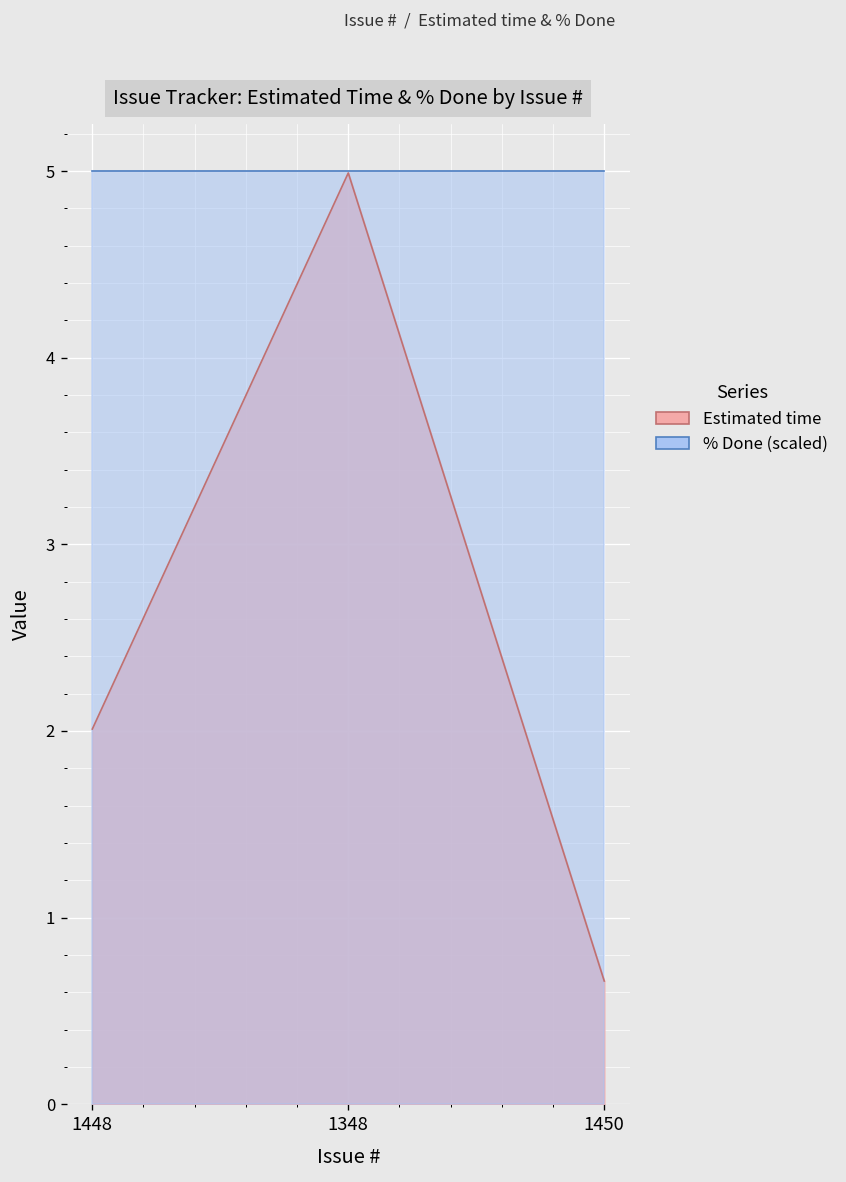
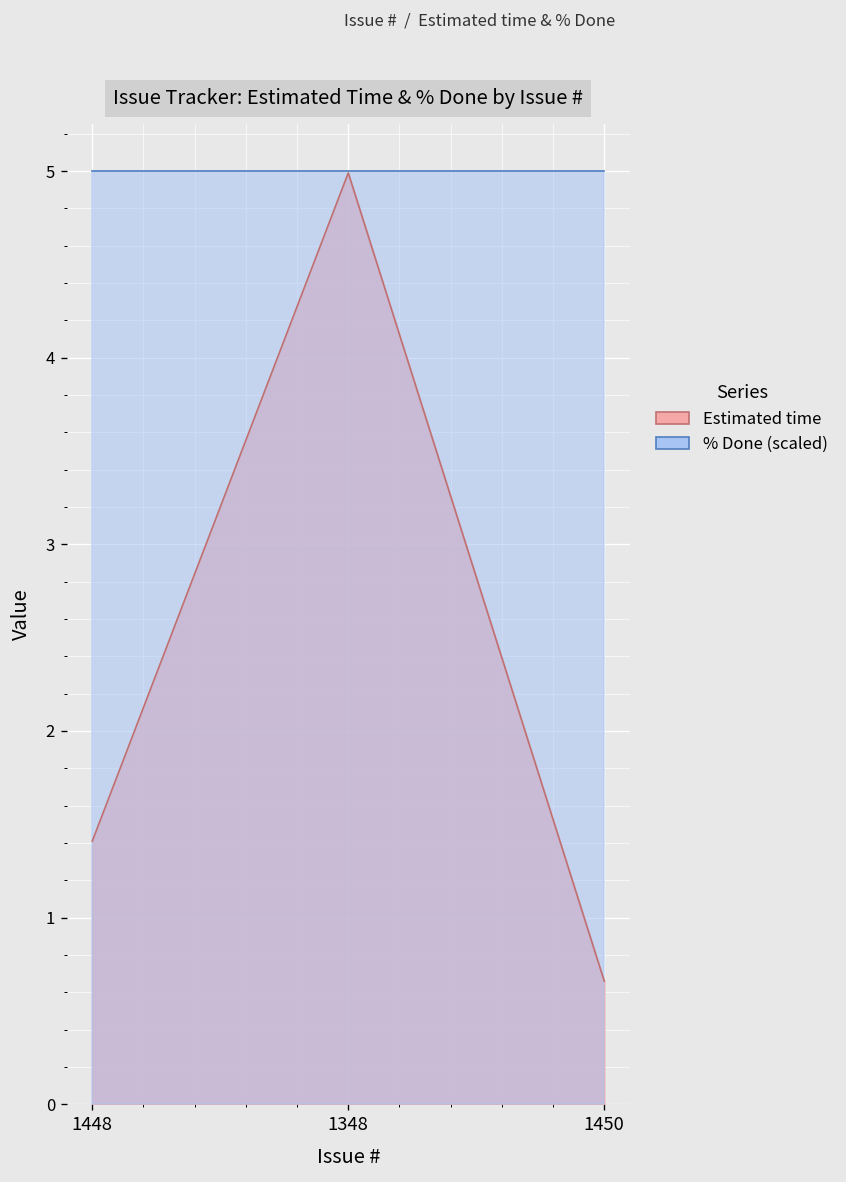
Estimated time, 1448: 2.01 -> 1.41
